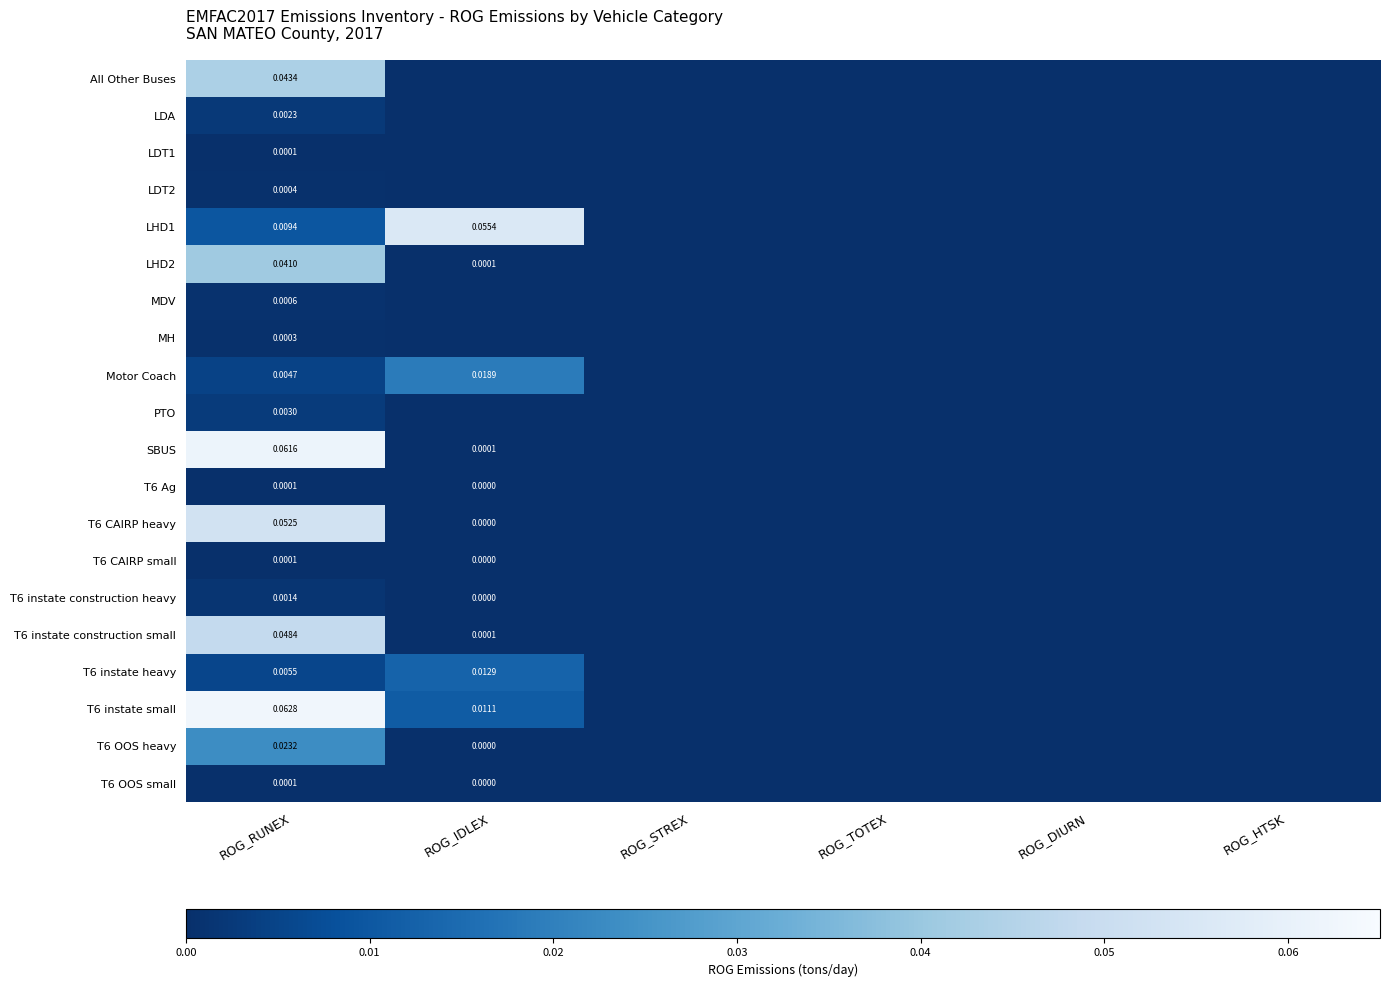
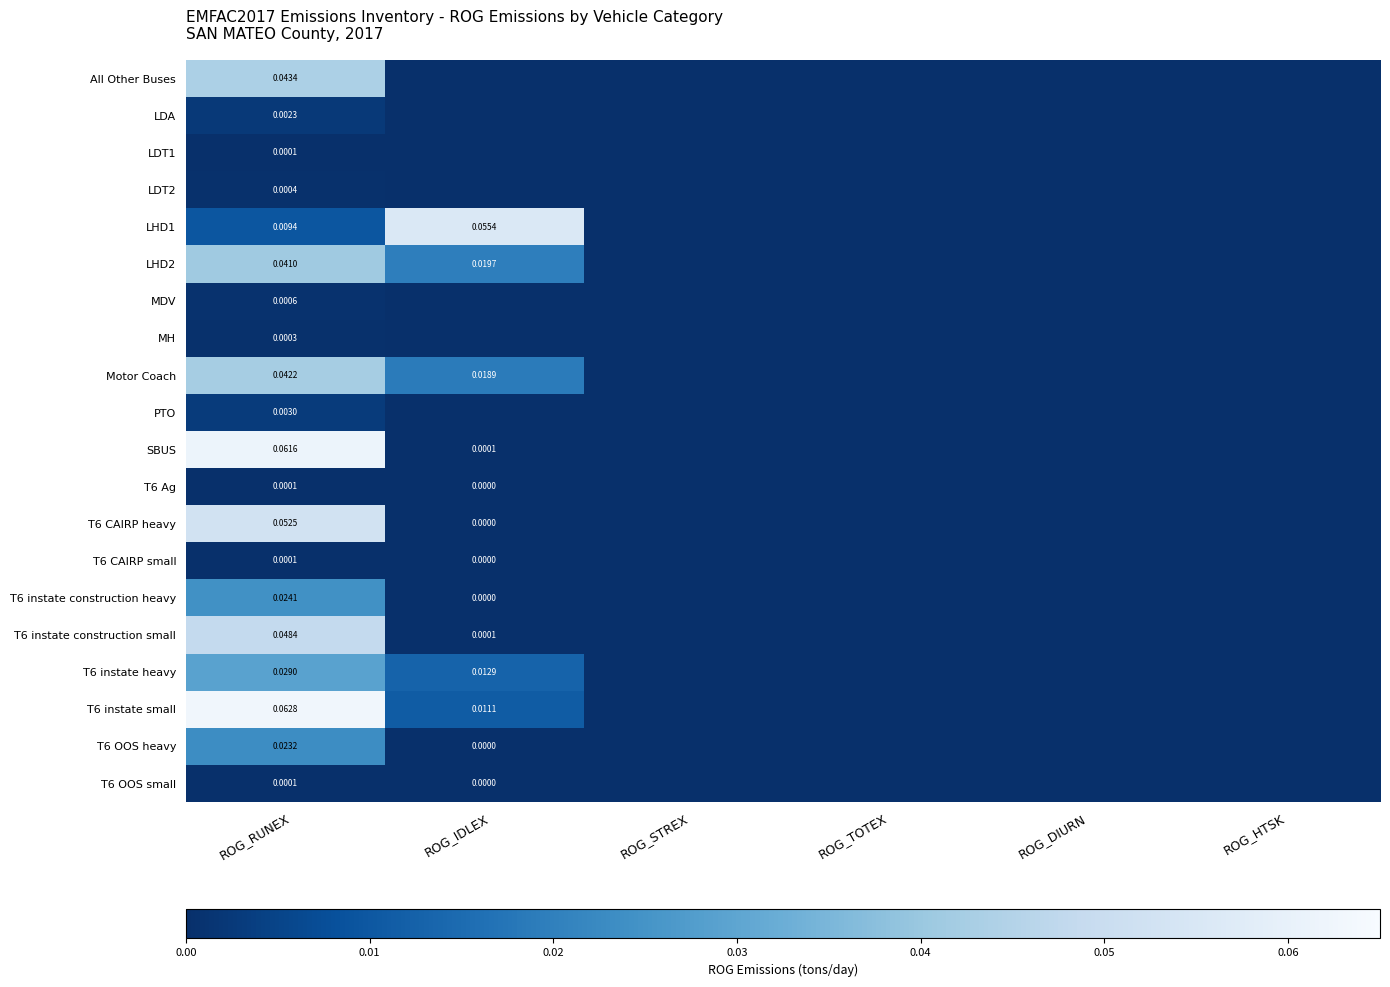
LHD2, ROG_IDLEX: 0.0001 -> 0.0197
Motor Coach, ROG_RUNEX: 0.0047 -> 0.0422
T6 instate construction heavy, ROG_RUNEX: 0.0014 -> 0.0241
T6 instate heavy, ROG_RUNEX: 0.0055 -> 0.0290
